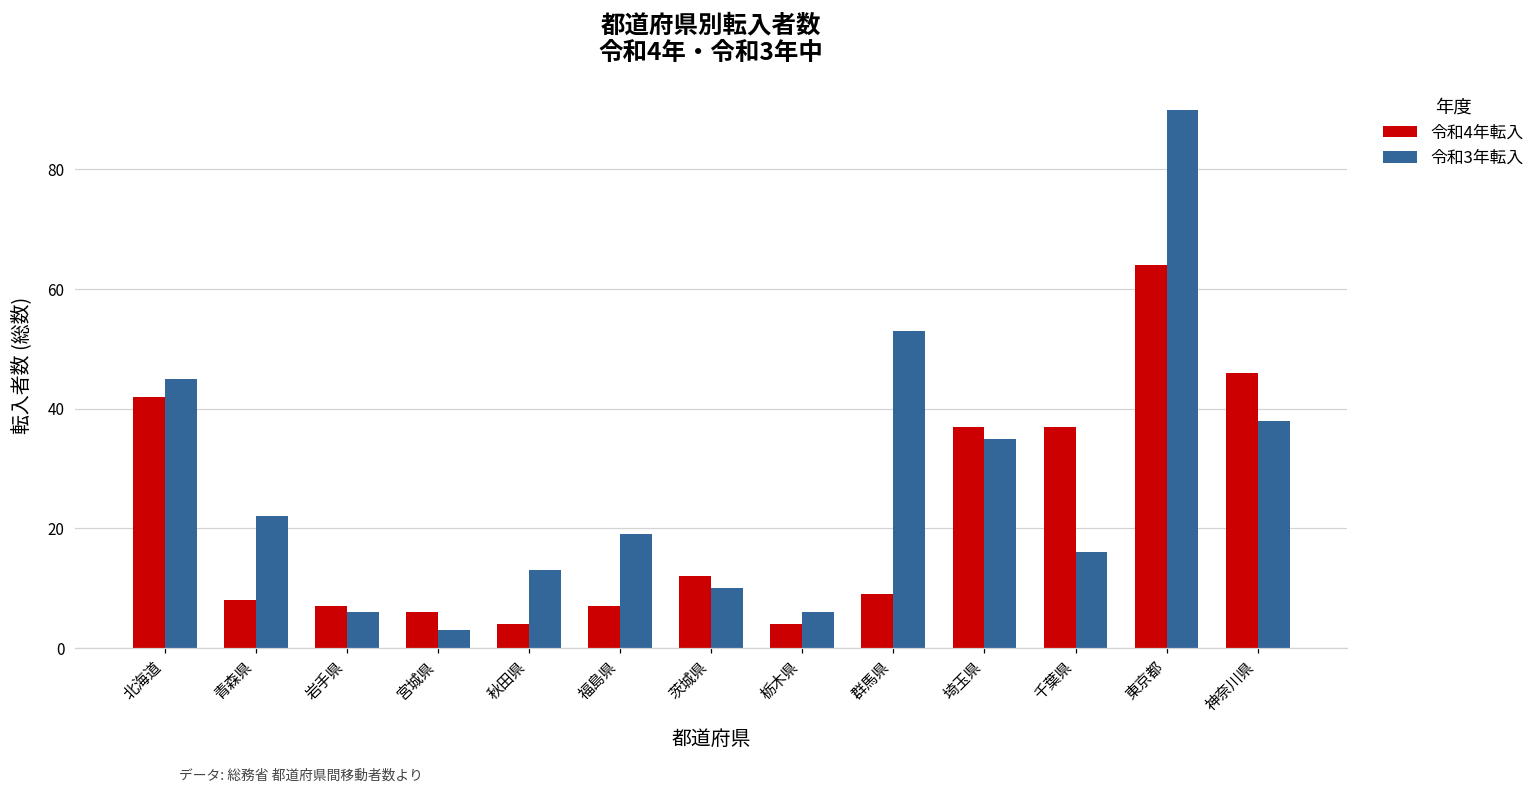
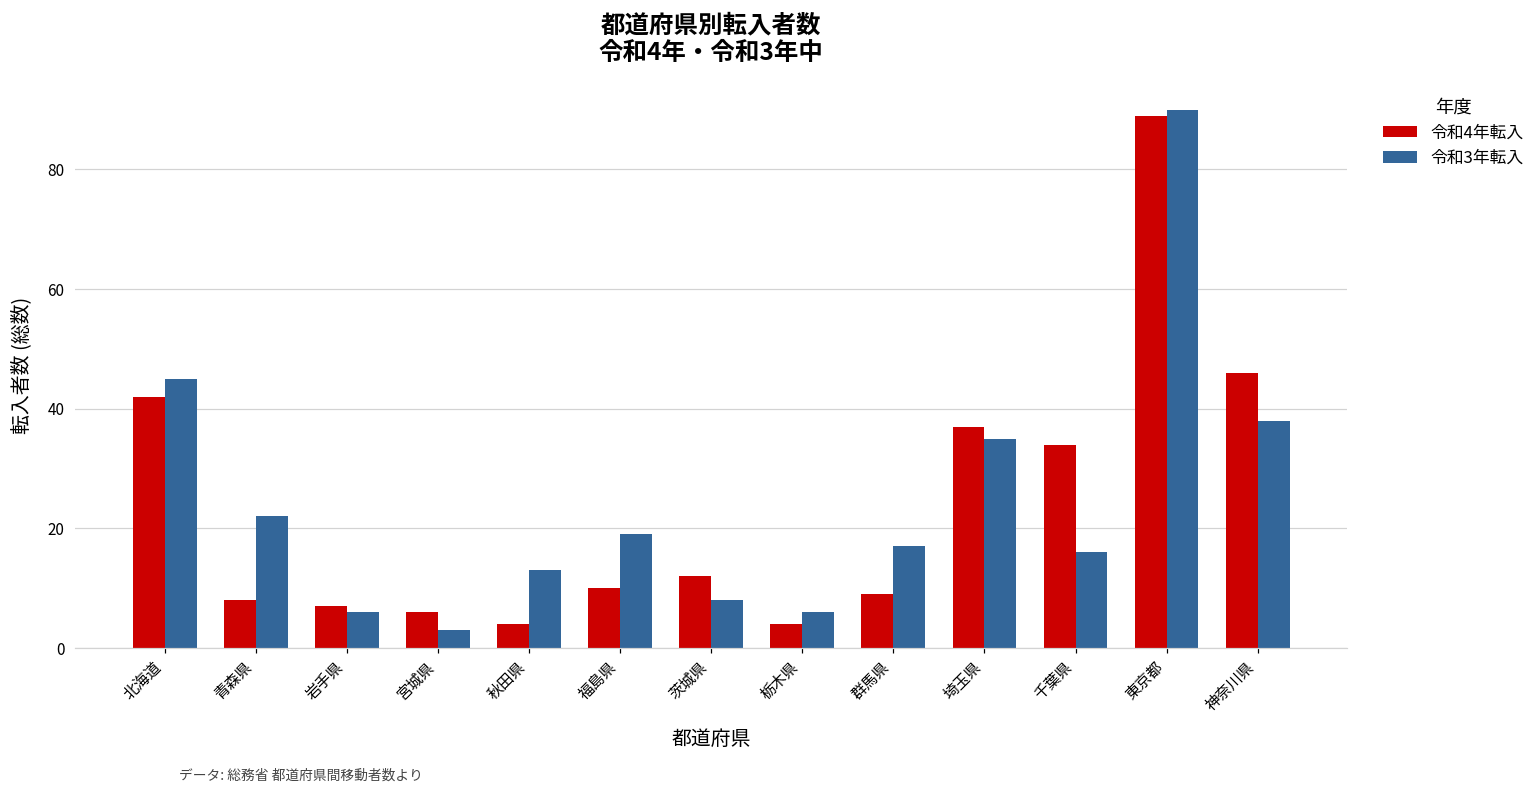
令和4年転入, 福島県: 7 -> 10
令和3年転入, 茨城県: 10 -> 8
令和3年転入, 群馬県: 53 -> 17
令和4年転入, 千葉県: 37 -> 34
令和4年転入, 東京都: 64 -> 89
